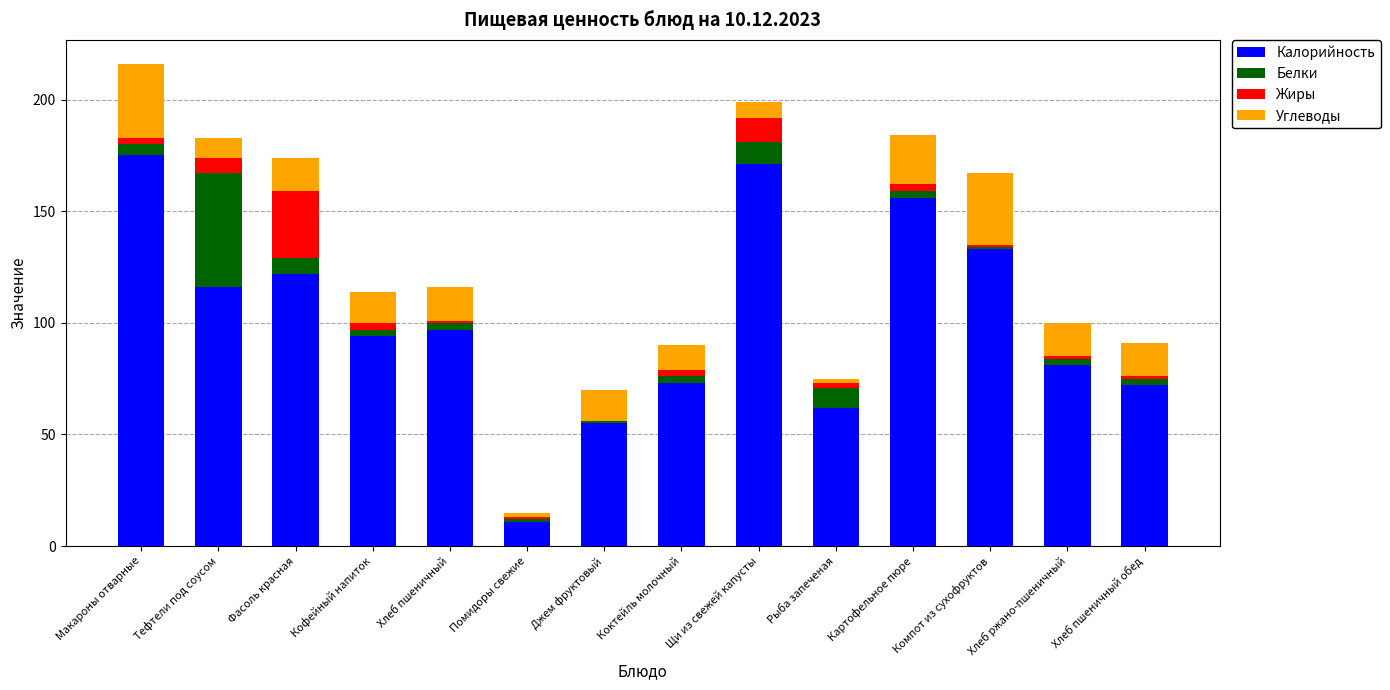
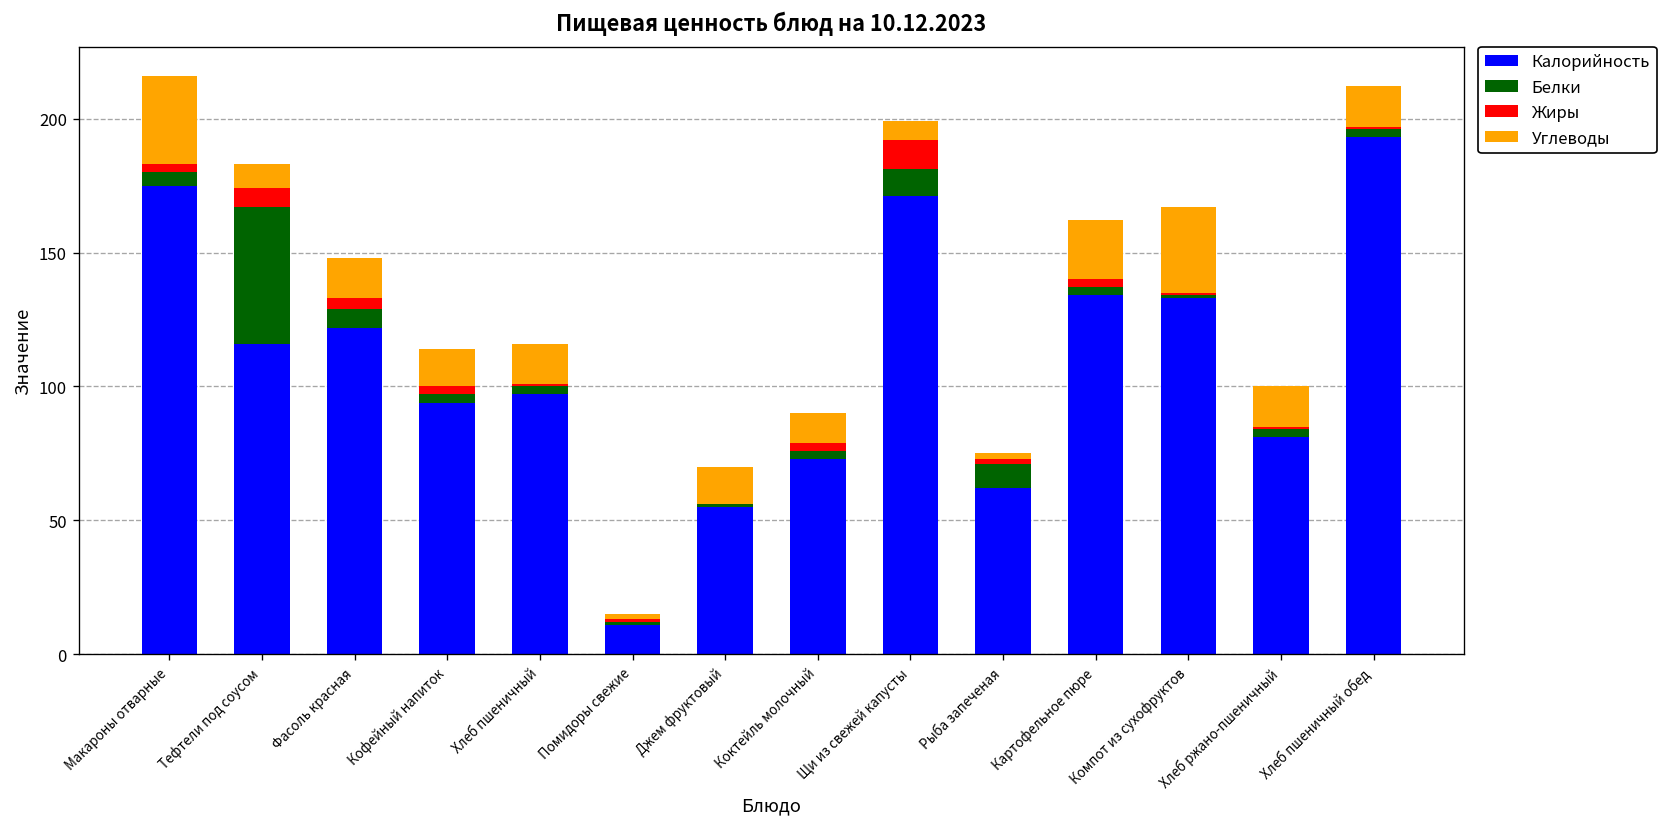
Жиры, Фасоль красная: 30 -> 4
Калорийность, Картофельное пюре: 156 -> 134
Калорийность, Хлеб пшеничный обед: 72 -> 193
